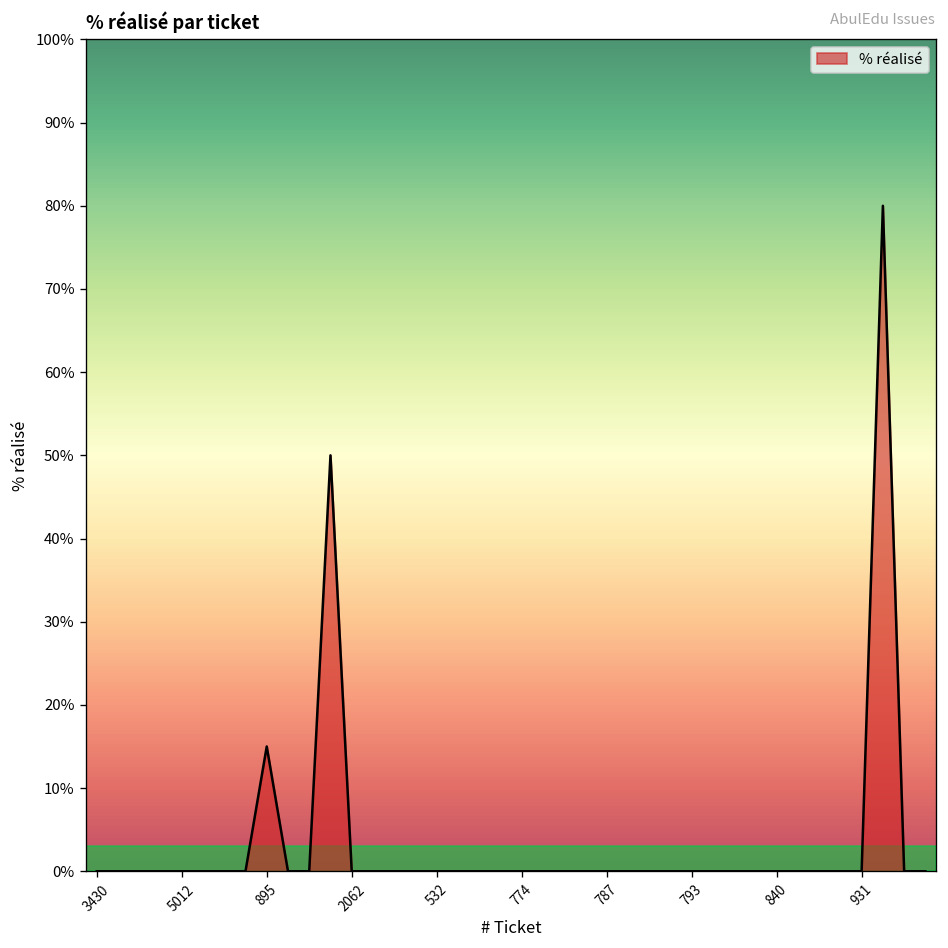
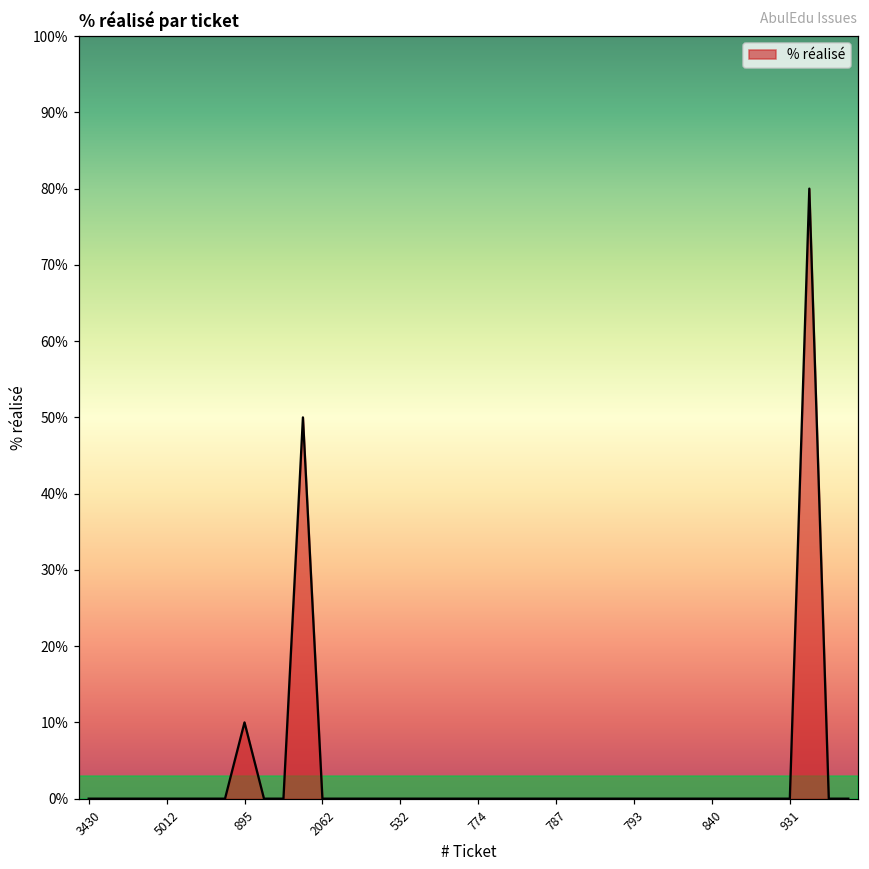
895: 15% -> 10%
